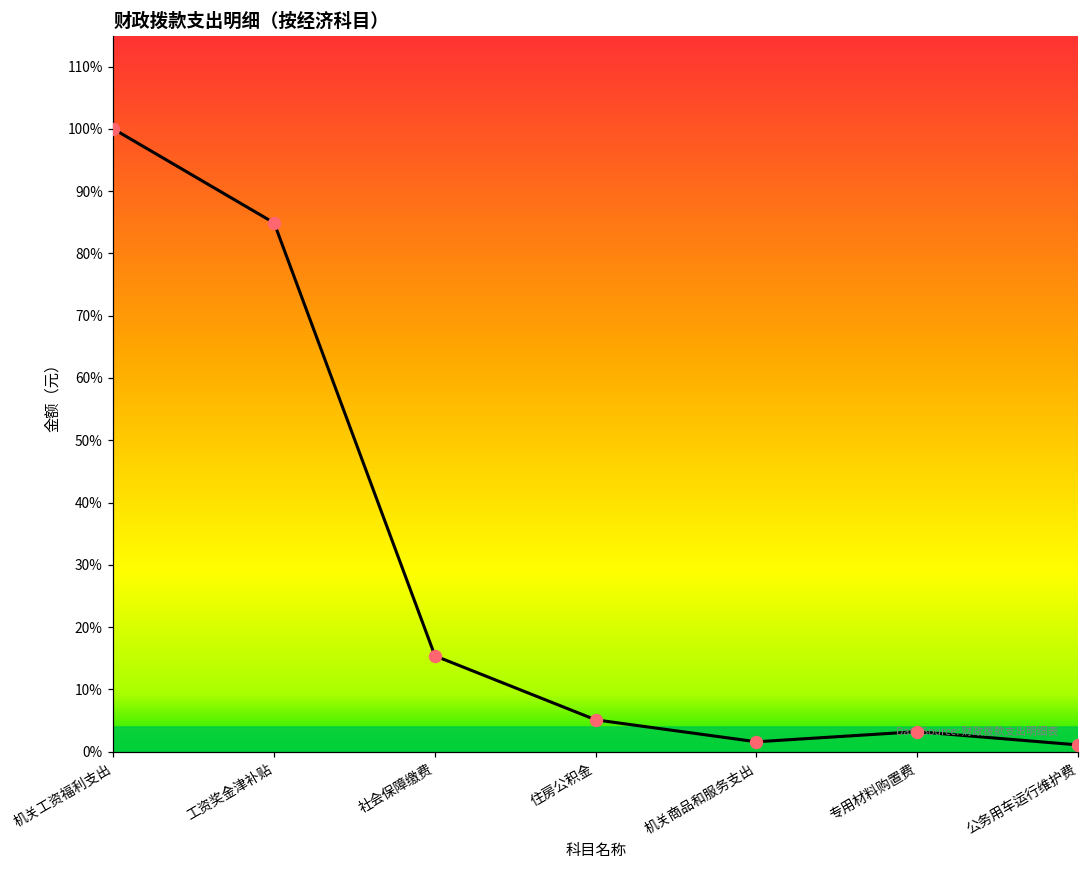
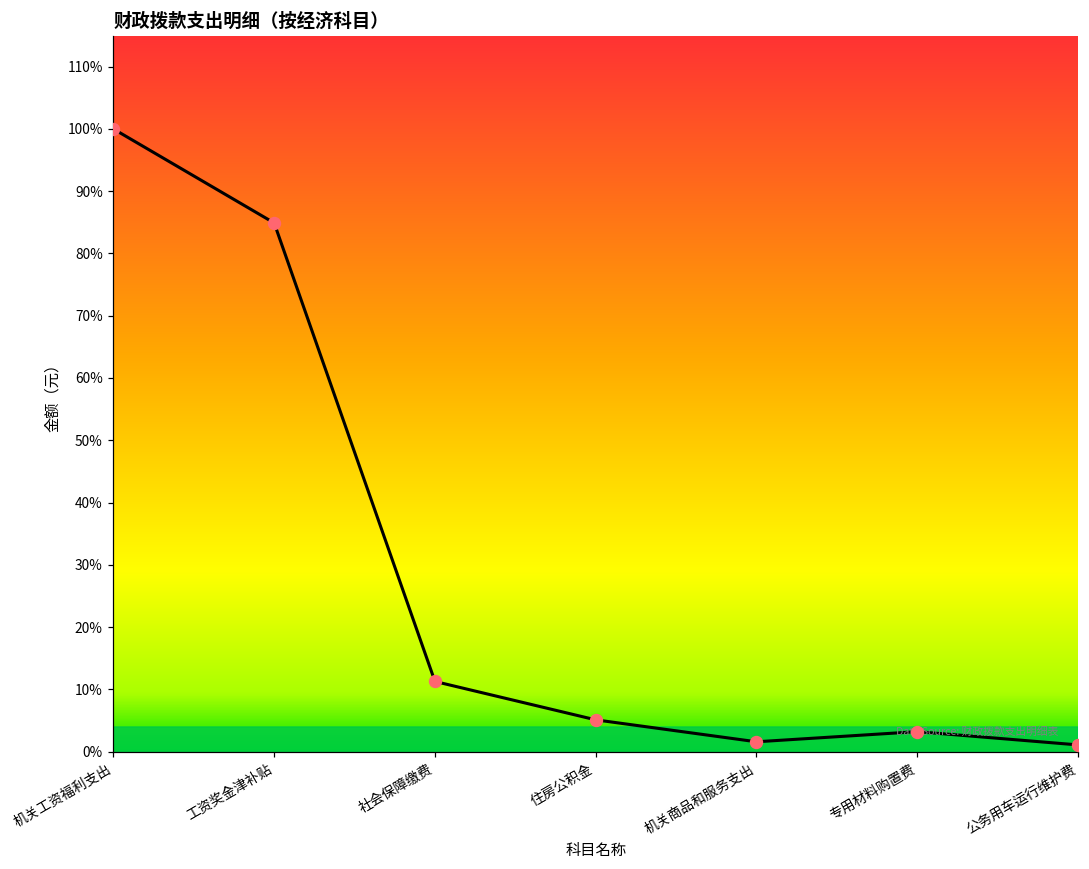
社会保障缴费: 15% -> 11%
